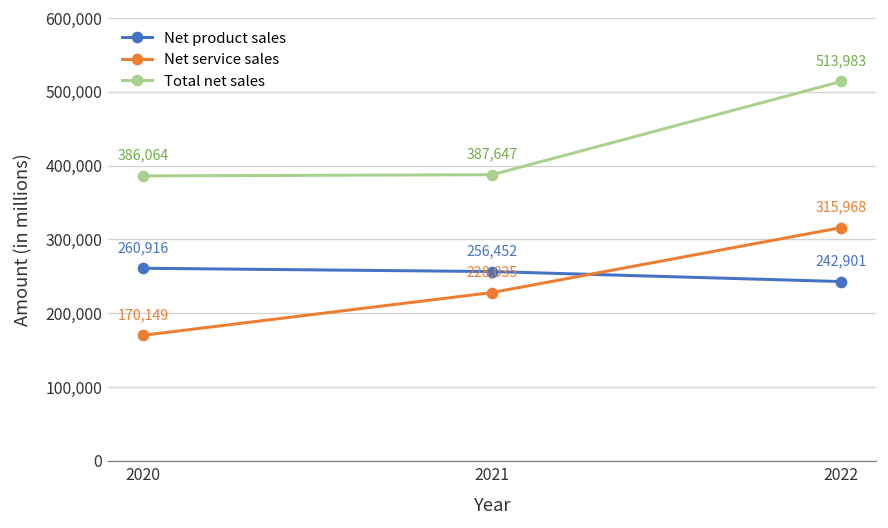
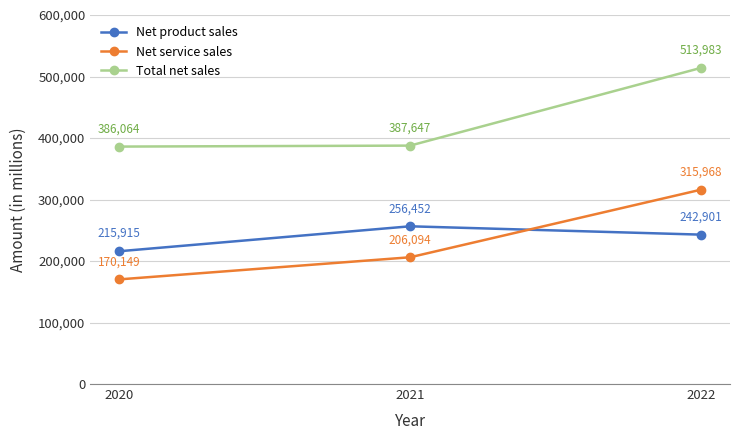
Net product sales, 2020: 260,916 -> 215,915
Net service sales, 2021: 228,035 -> 206,094
